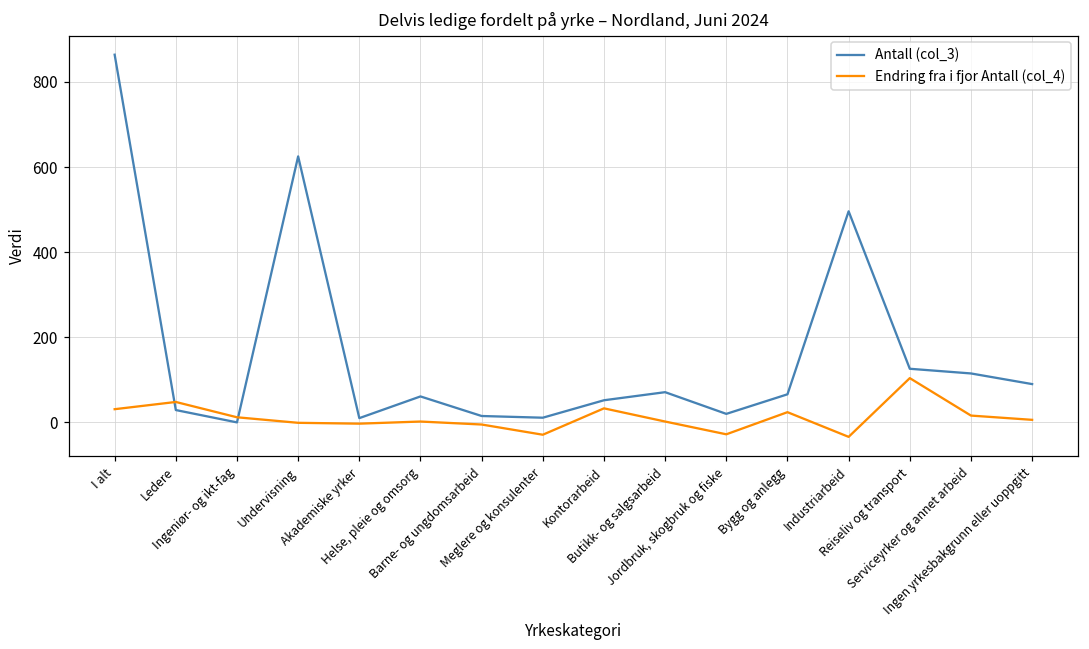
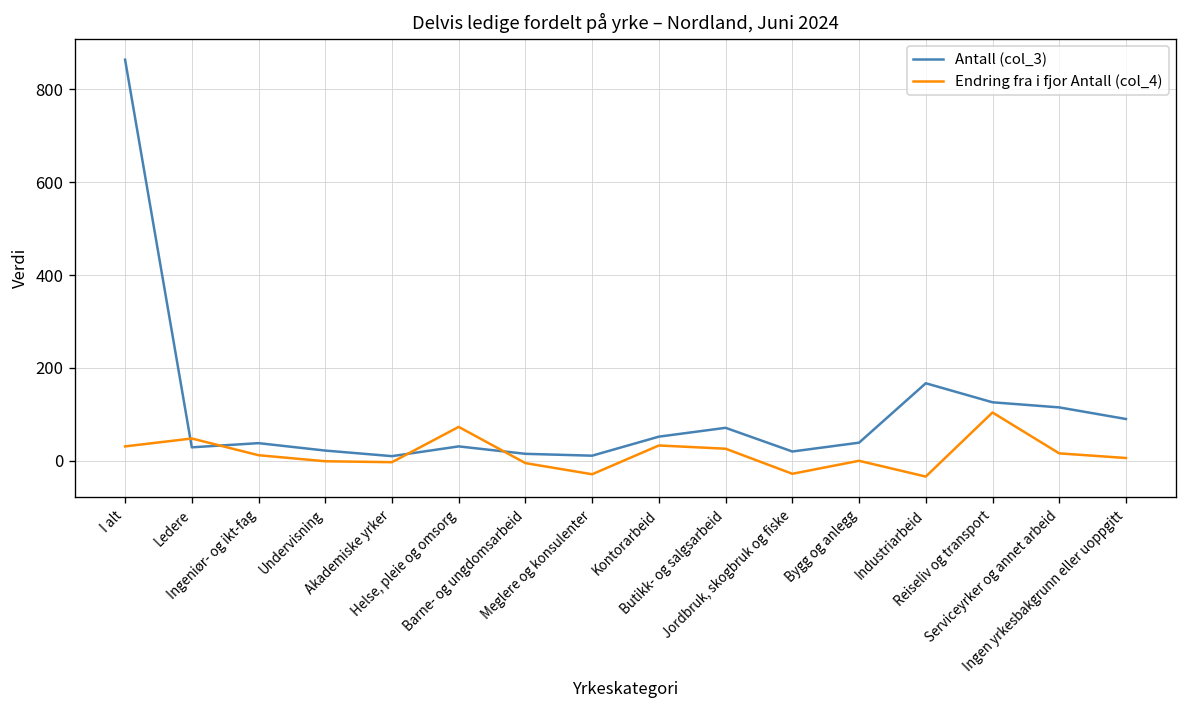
Antall (col_3), Ingeniør- og ikt-fag: 0 -> 40
Antall (col_3), Undervisning: 630 -> 20
Antall (col_3), Helse, pleie og omsorg: 60 -> 30
Endring fra i fjor Antall (col_4), Helse, pleie og omsorg: 0 -> 70
Endring fra i fjor Antall (col_4), Butikk- og salgsarbeid: 0 -> 30
Antall (col_3), Bygg og anlegg: 70 -> 40
Endring fra i fjor Antall (col_4), Bygg og anlegg: 20 -> 0
Antall (col_3), Industriarbeid: 500 -> 170
